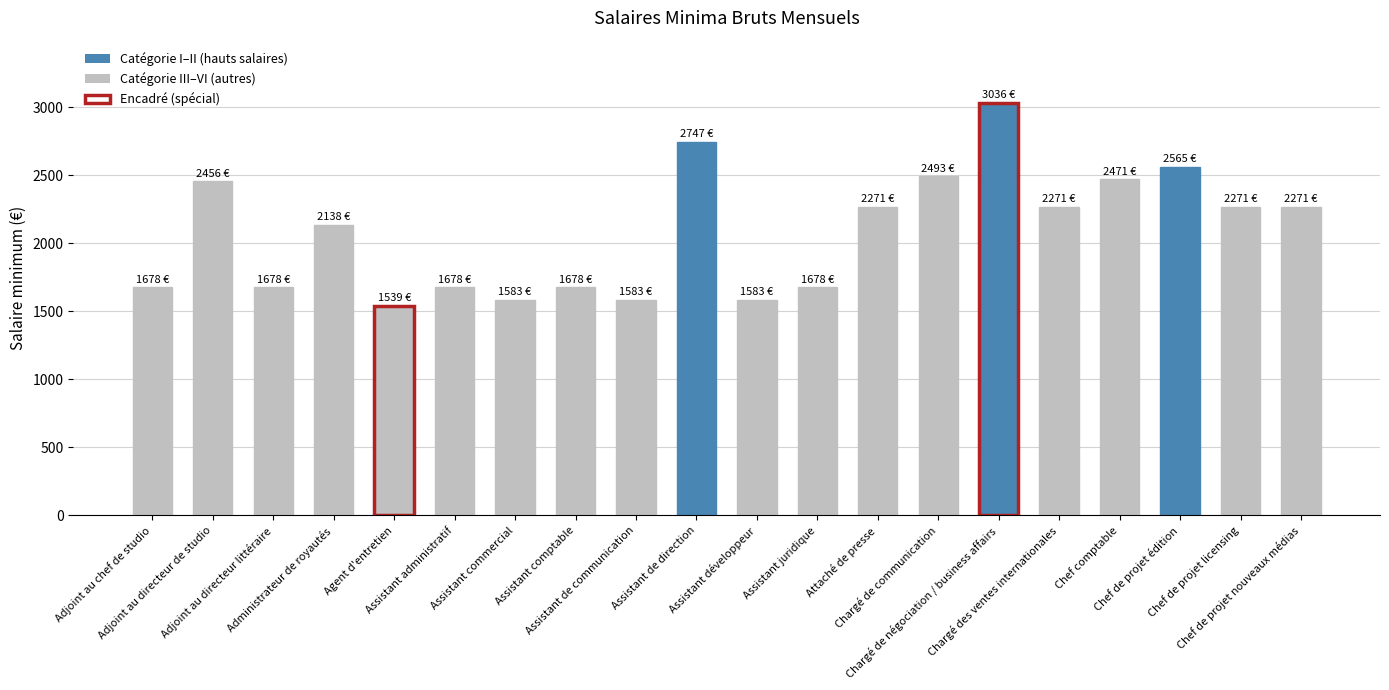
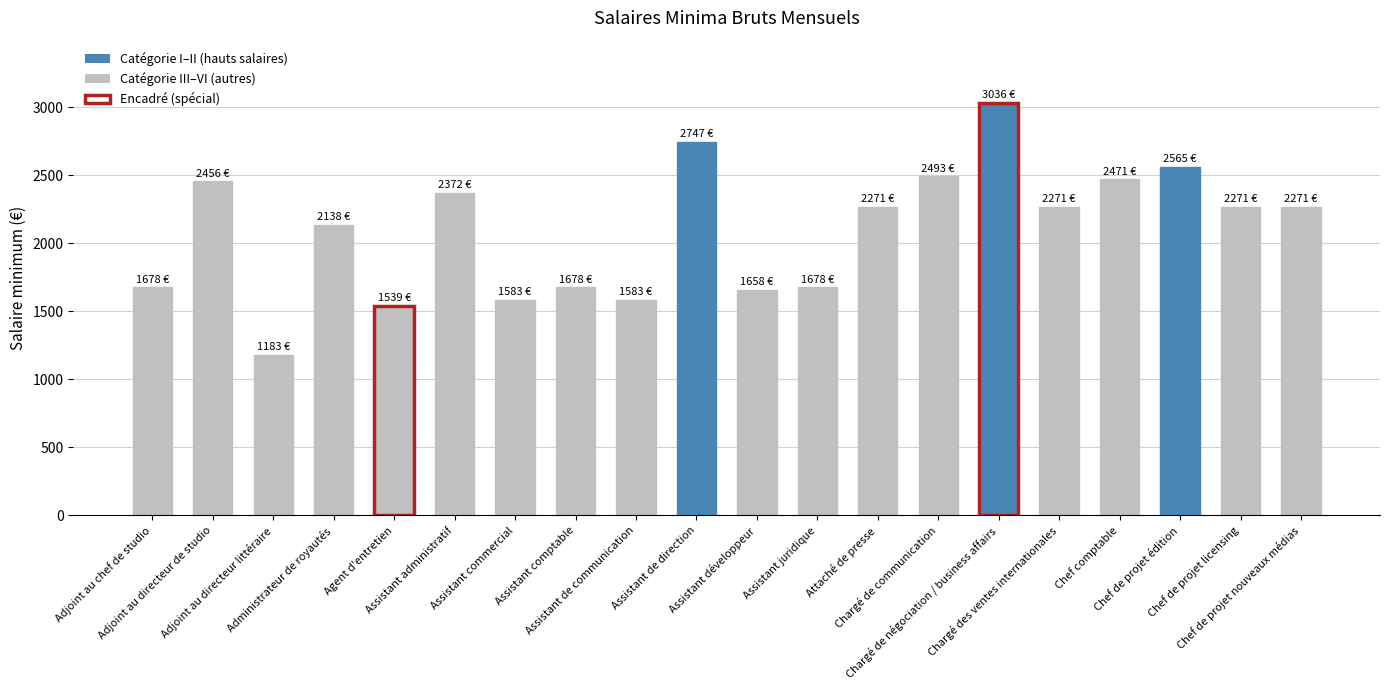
Adjoint au directeur littéraire: 1678 -> 1183
Assistant administratif: 1678 -> 2372
Assistant développeur: 1583 -> 1658
